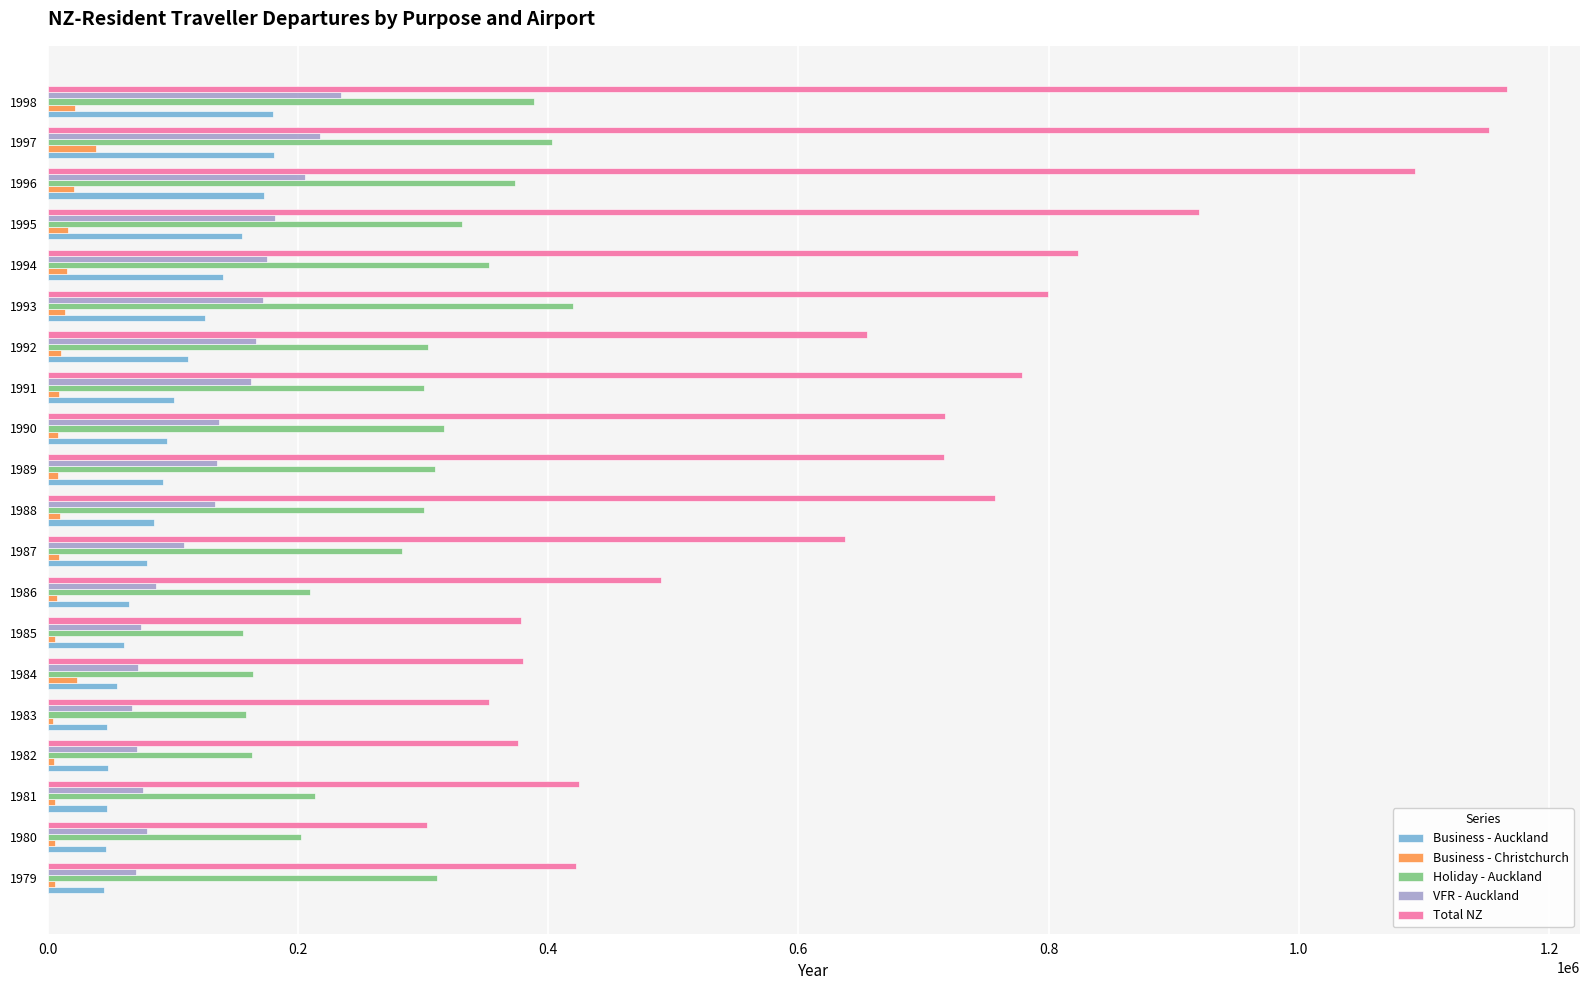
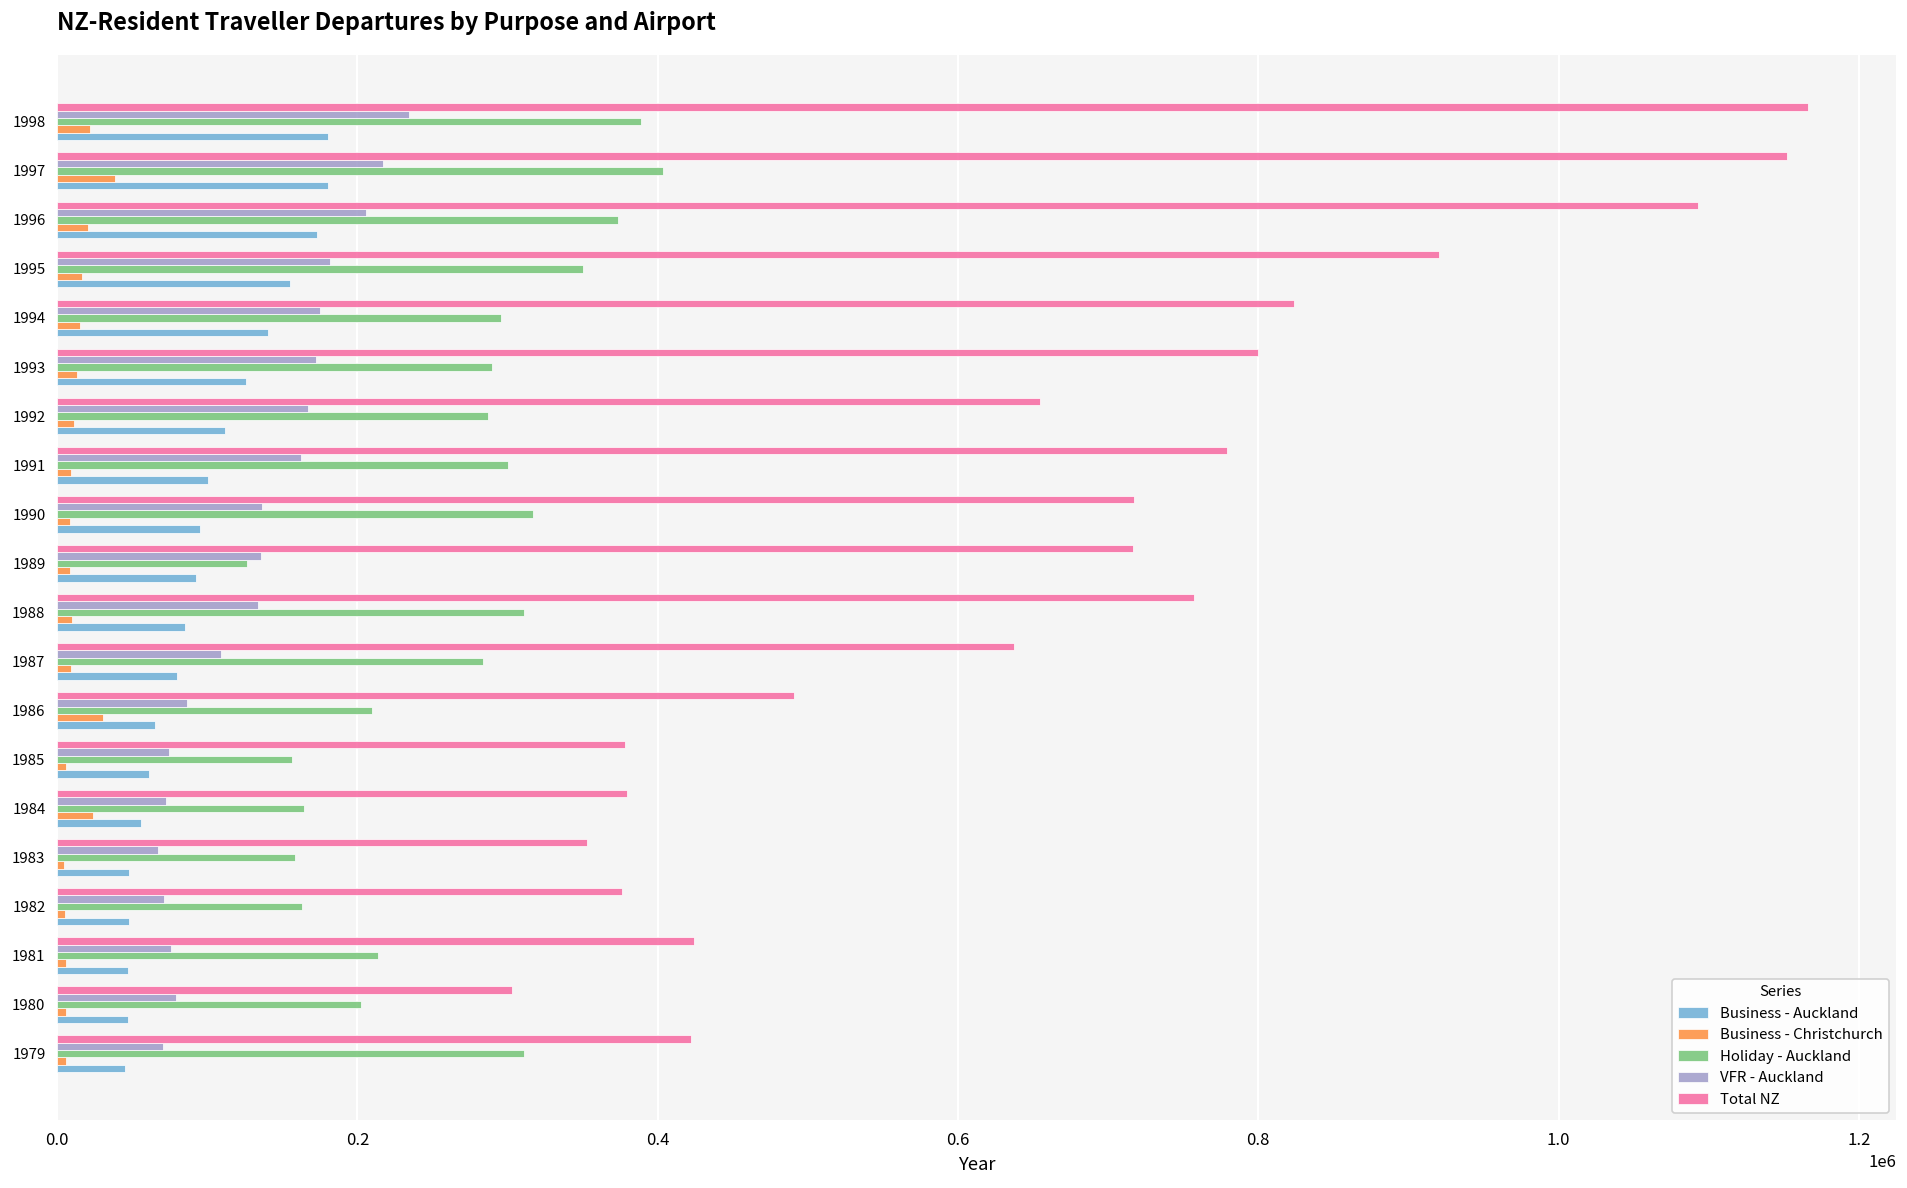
Holiday - Auckland, 1995: 331000 -> 350000
Holiday - Auckland, 1994: 353000 -> 295000
Holiday - Auckland, 1993: 420000 -> 289000
Holiday - Auckland, 1992: 304000 -> 287000
Holiday - Auckland, 1989: 309000 -> 127000
Holiday - Auckland, 1988: 300000 -> 311000
Business - Christchurch, 1986: 7000 -> 31000
